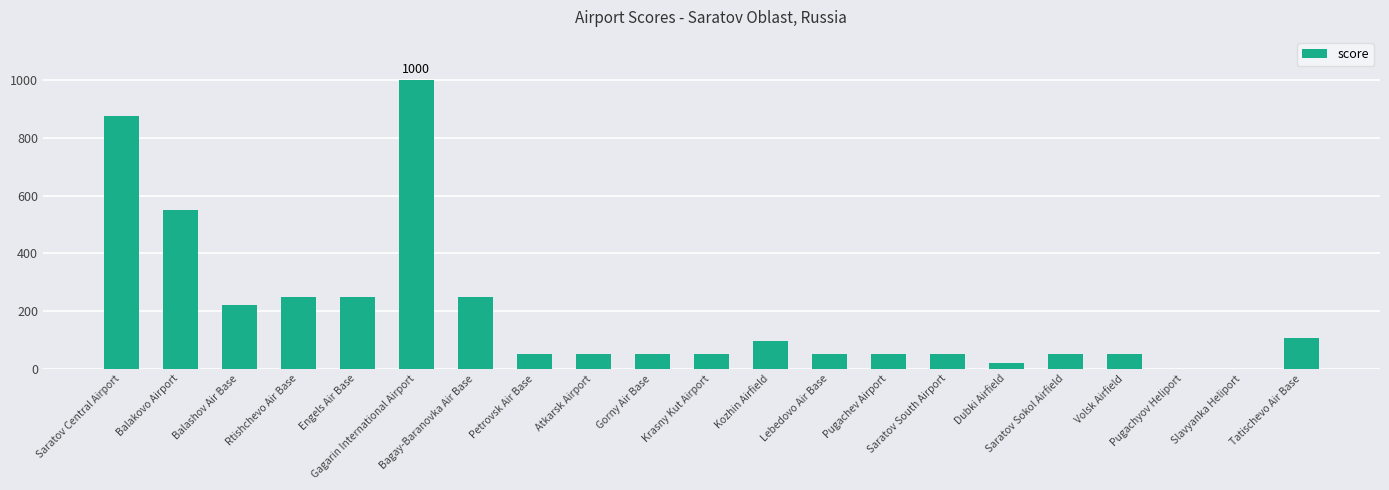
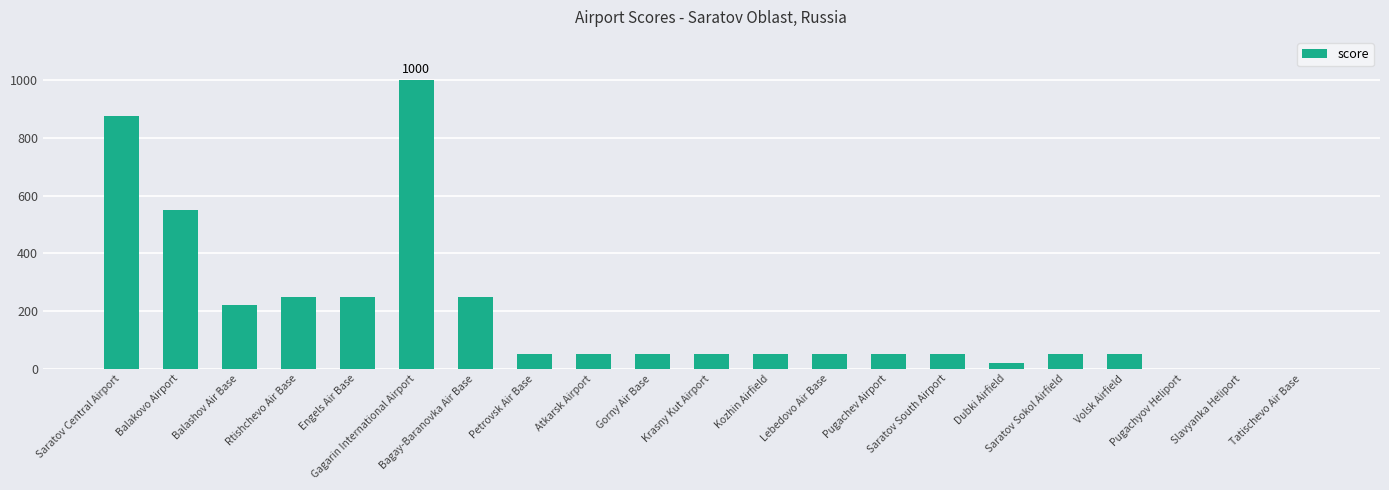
Kozhin Airfield: 100 -> 50
Tatischevo Air Base: 110 -> 0
